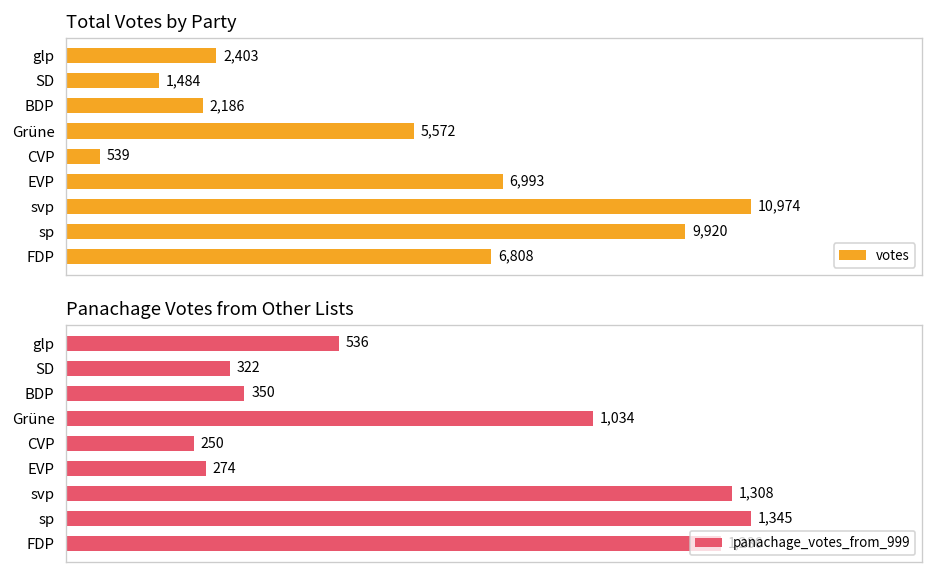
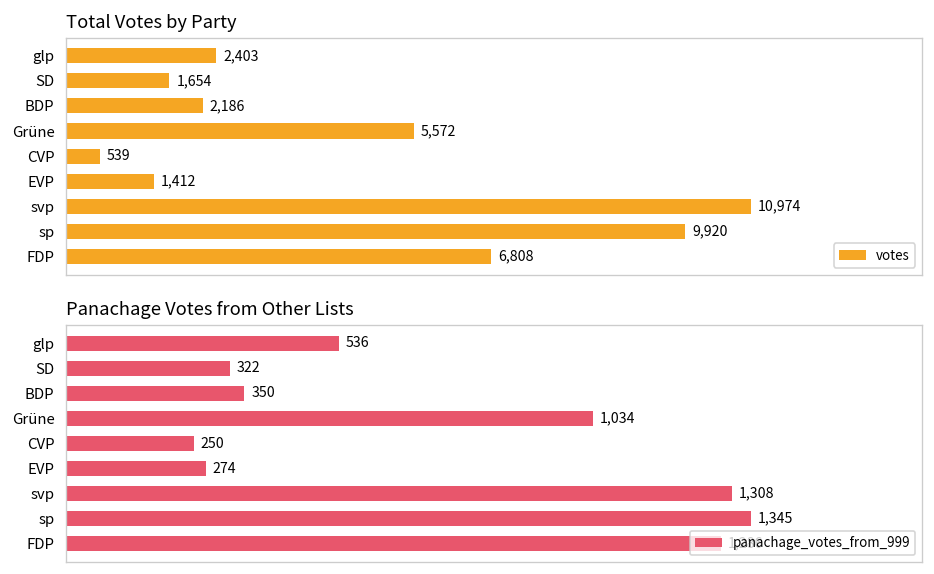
Total Votes by Party, SD: 1,484 -> 1,654
Total Votes by Party, EVP: 6,993 -> 1,412
